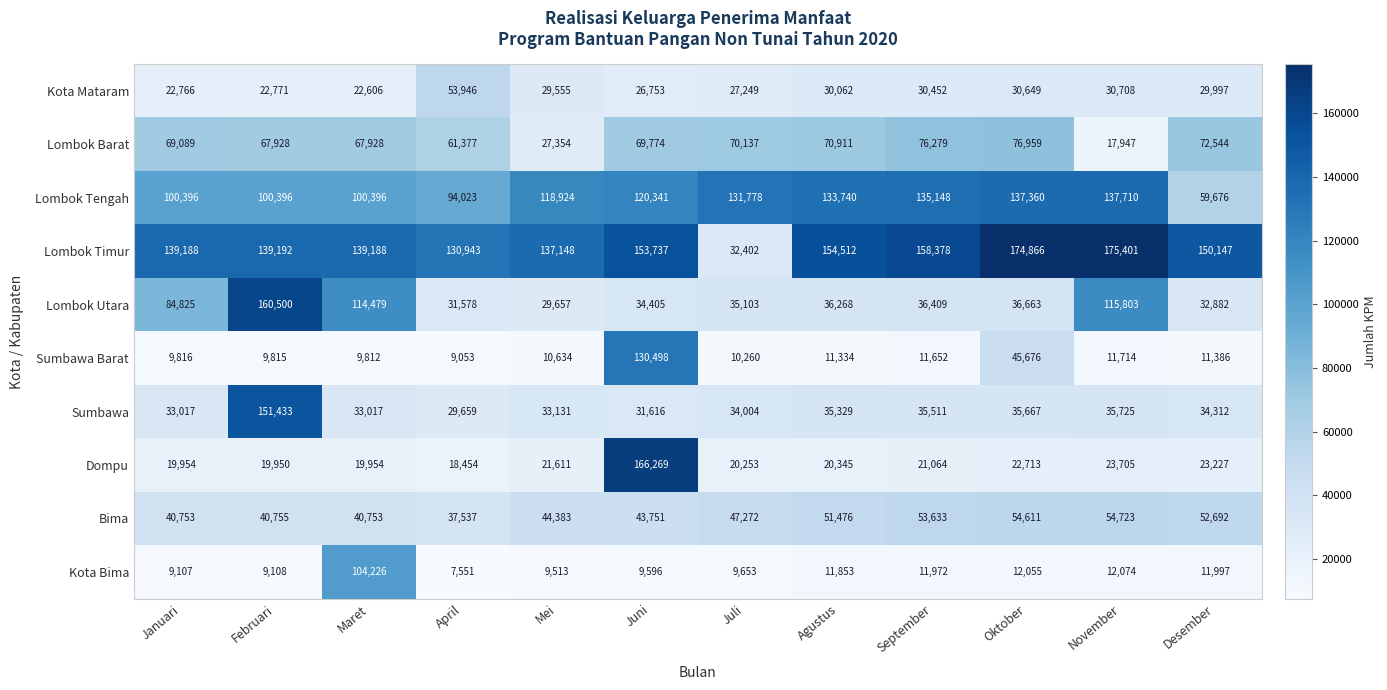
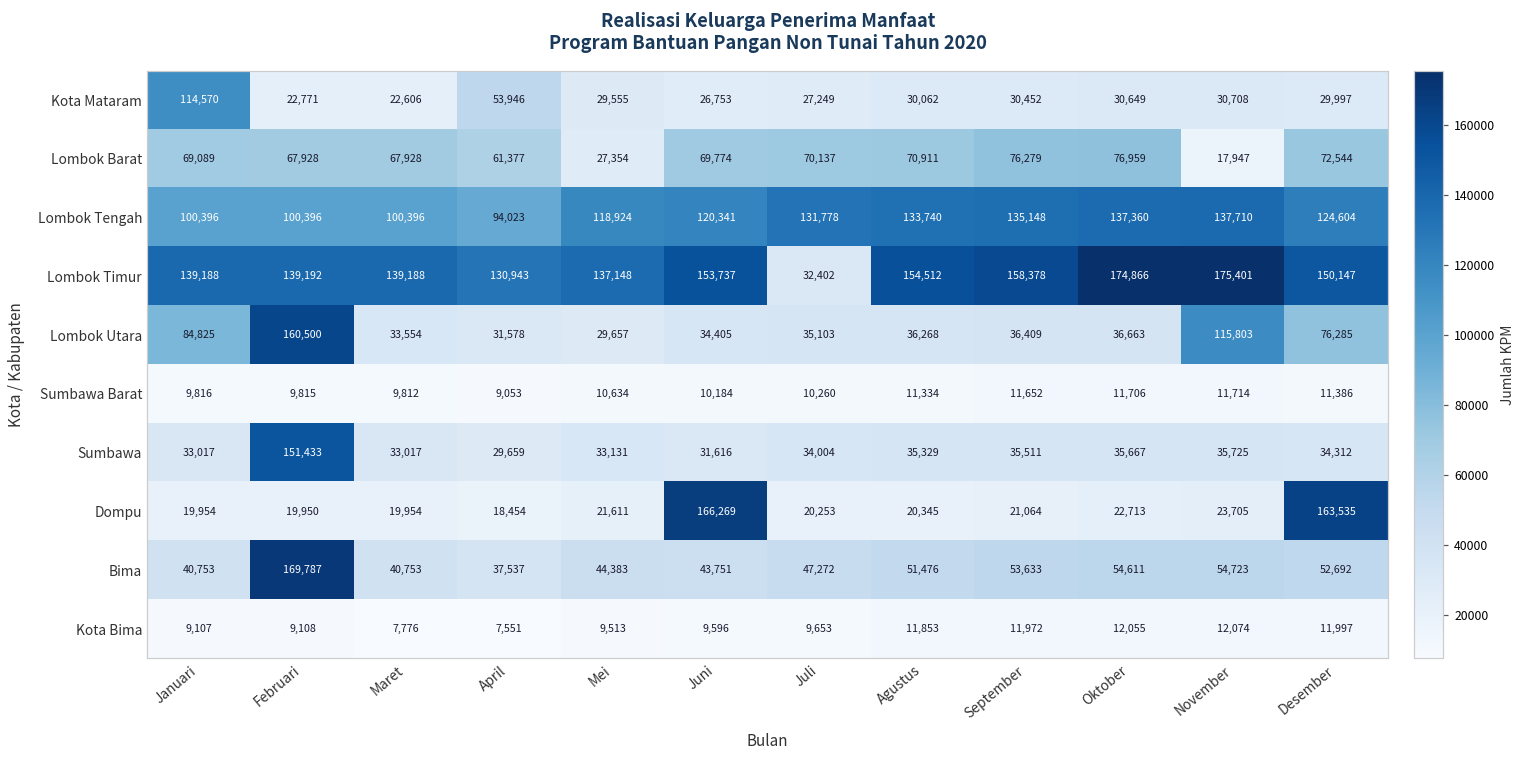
Kota Mataram, Januari: 22,766 -> 114,570
Lombok Tengah, Desember: 59,676 -> 124,604
Lombok Utara, Maret: 114,479 -> 33,554
Lombok Utara, Desember: 32,882 -> 76,285
Sumbawa Barat, Juni: 130,498 -> 10,184
Sumbawa Barat, Oktober: 45,676 -> 11,706
Dompu, Desember: 23,227 -> 163,535
Bima, Februari: 40,755 -> 169,787
Kota Bima, Maret: 104,226 -> 7,776
